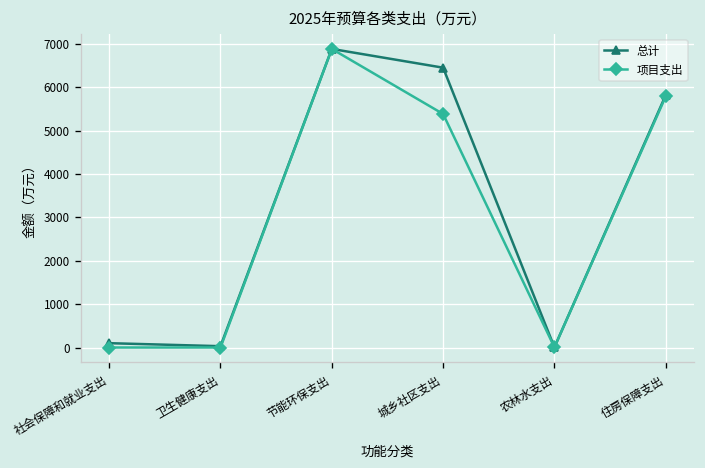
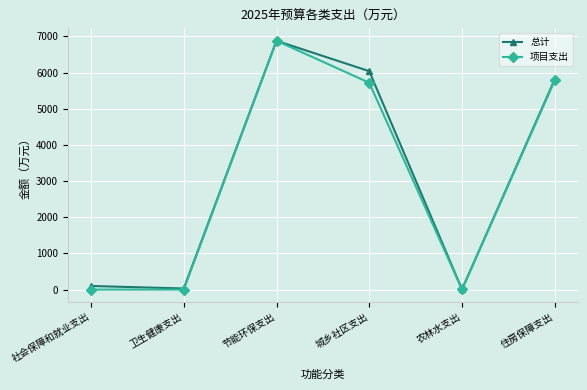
总计, 城乡社区支出: 6400 -> 6000
项目支出, 城乡社区支出: 5400 -> 5700
